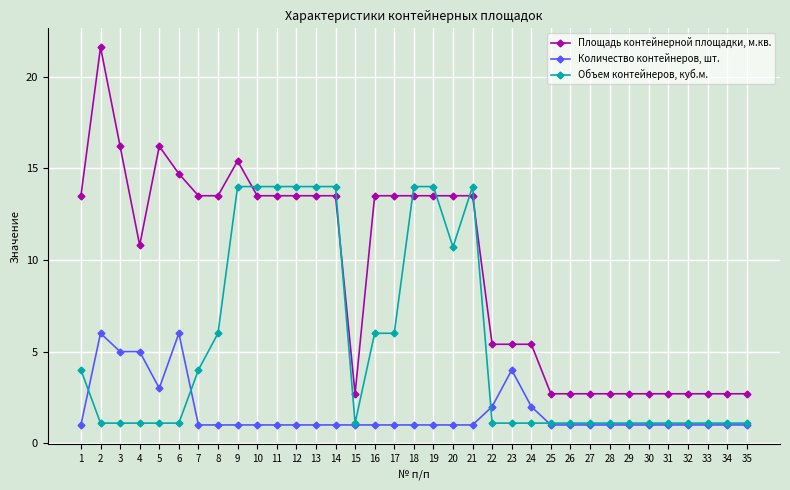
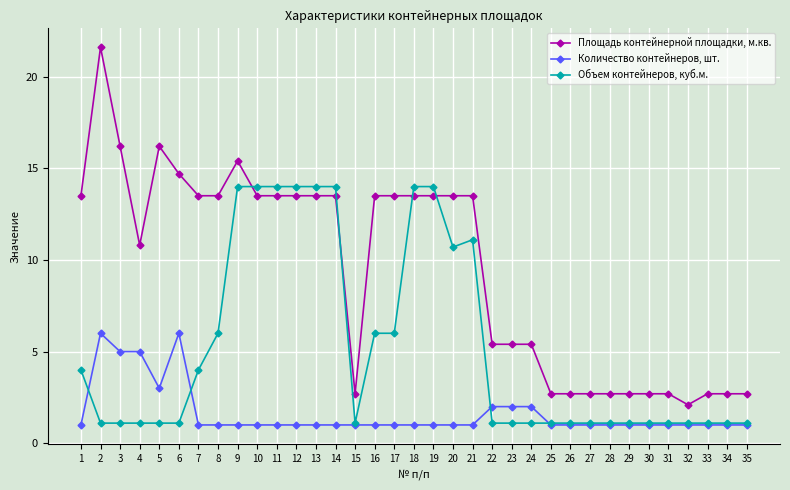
Объем контейнеров, куб.м., 21: 14.0 -> 11.1
Количество контейнеров, шт., 23: 4 -> 2
Площадь контейнерной площадки, м.кв., 32: 2.7 -> 2.1
